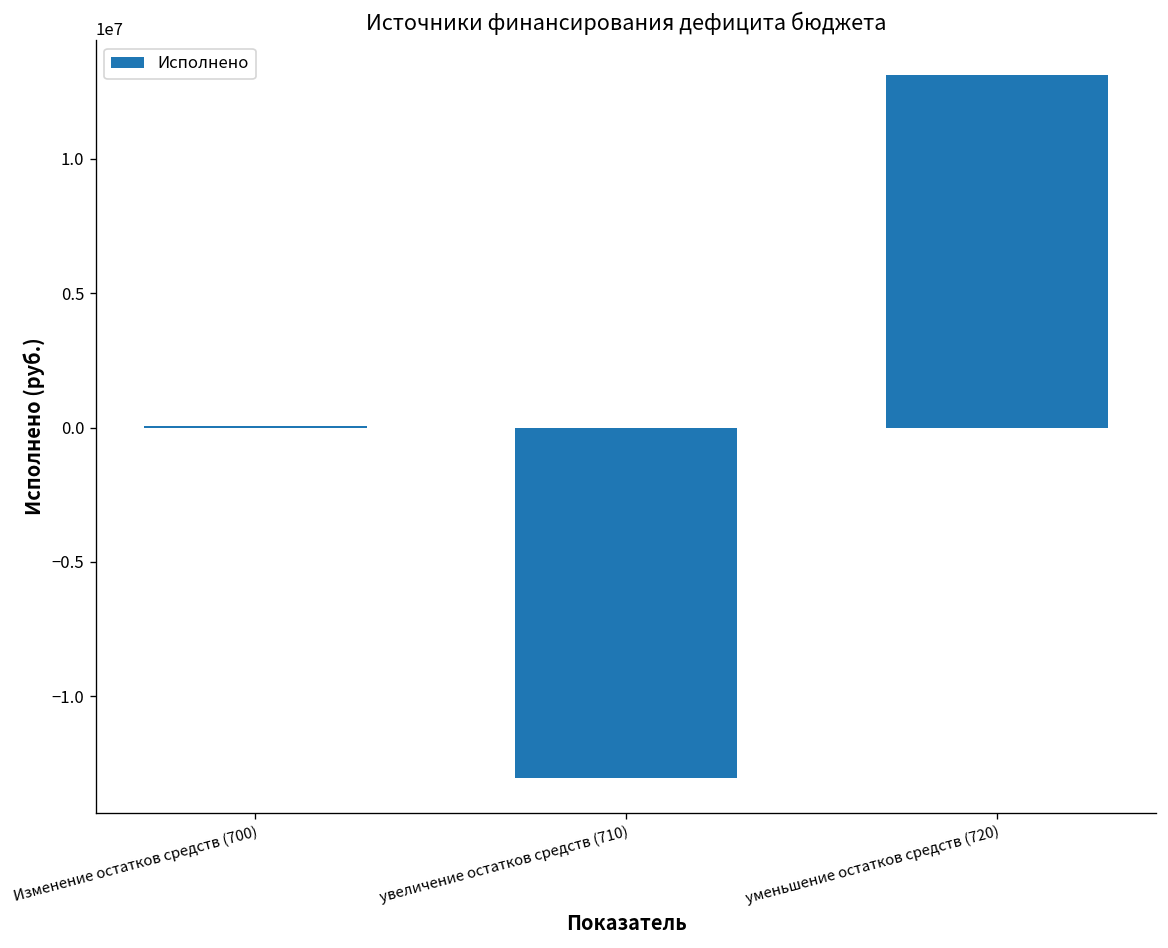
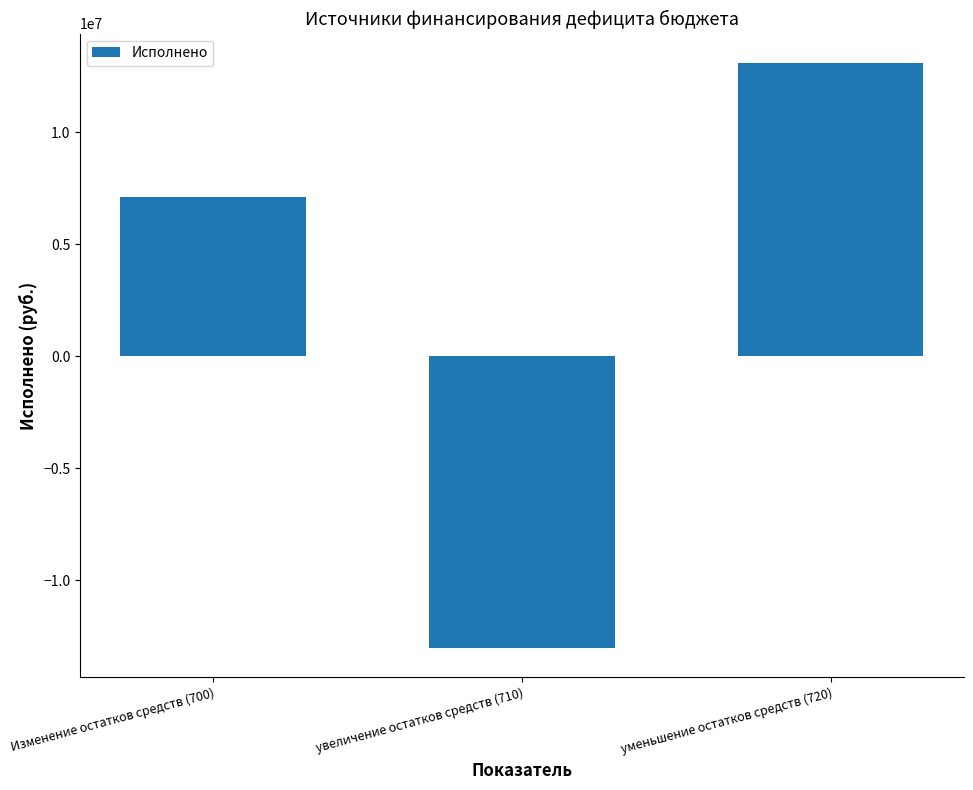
Изменение остатков средств (700): 100000 -> 7100000
